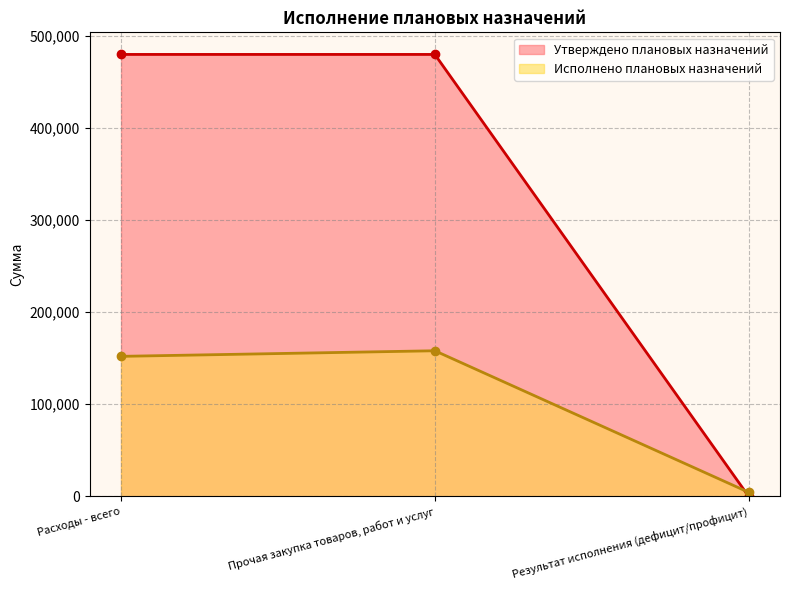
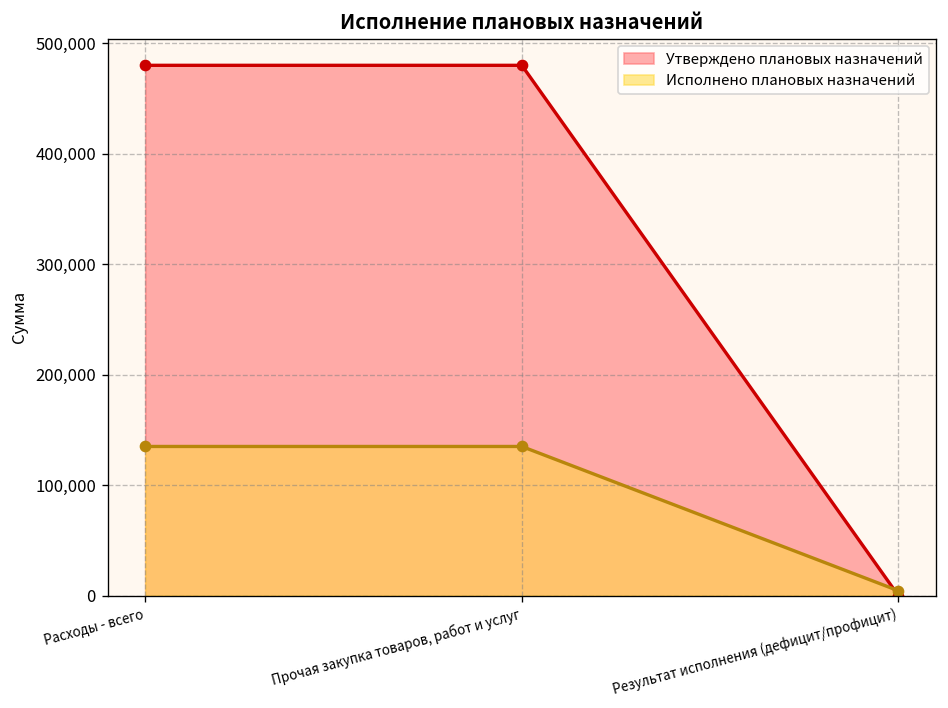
Исполнено плановых назначений, Расходы - всего: 150,000 -> 130,000
Исполнено плановых назначений, Прочая закупка товаров, работ и услуг: 160,000 -> 130,000
